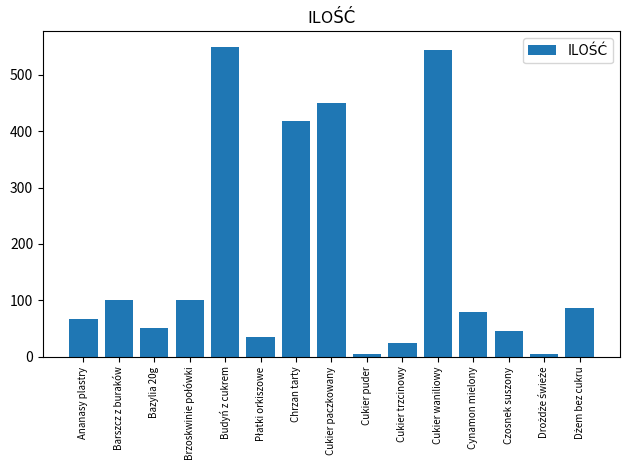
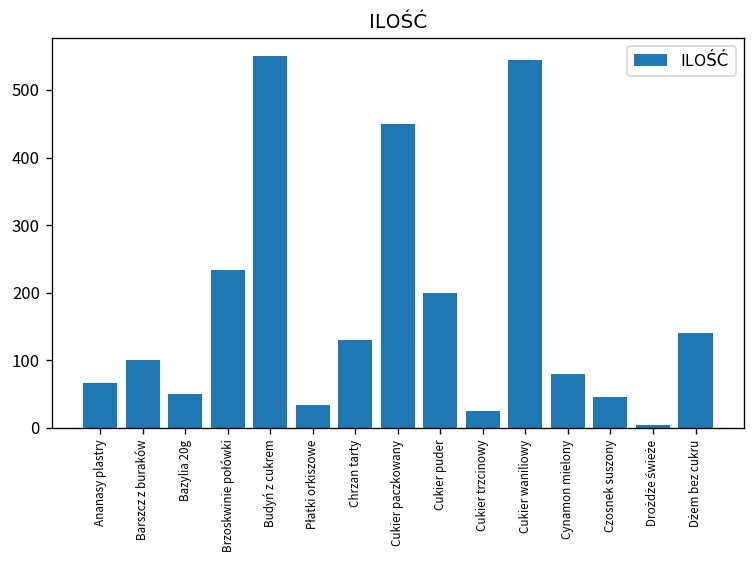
Brzoskwinie połówki: 100 -> 230
Chrzan tarty: 420 -> 130
Cukier puder: 0 -> 200
Dżem bez cukru: 90 -> 140
